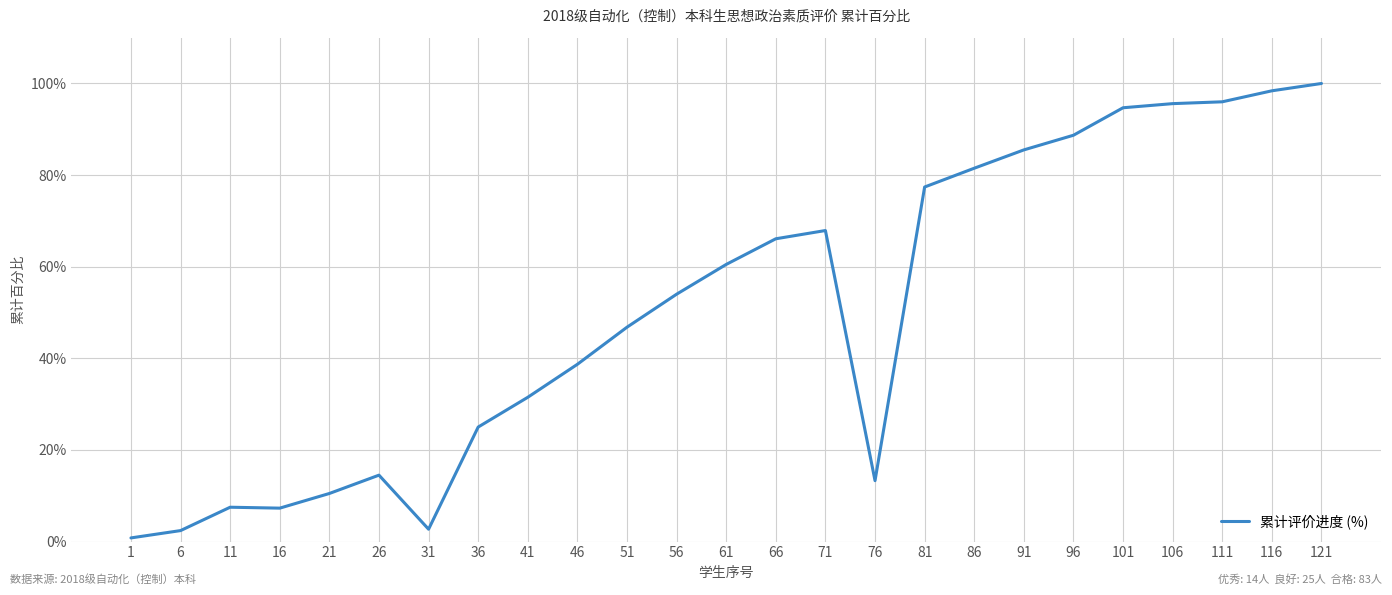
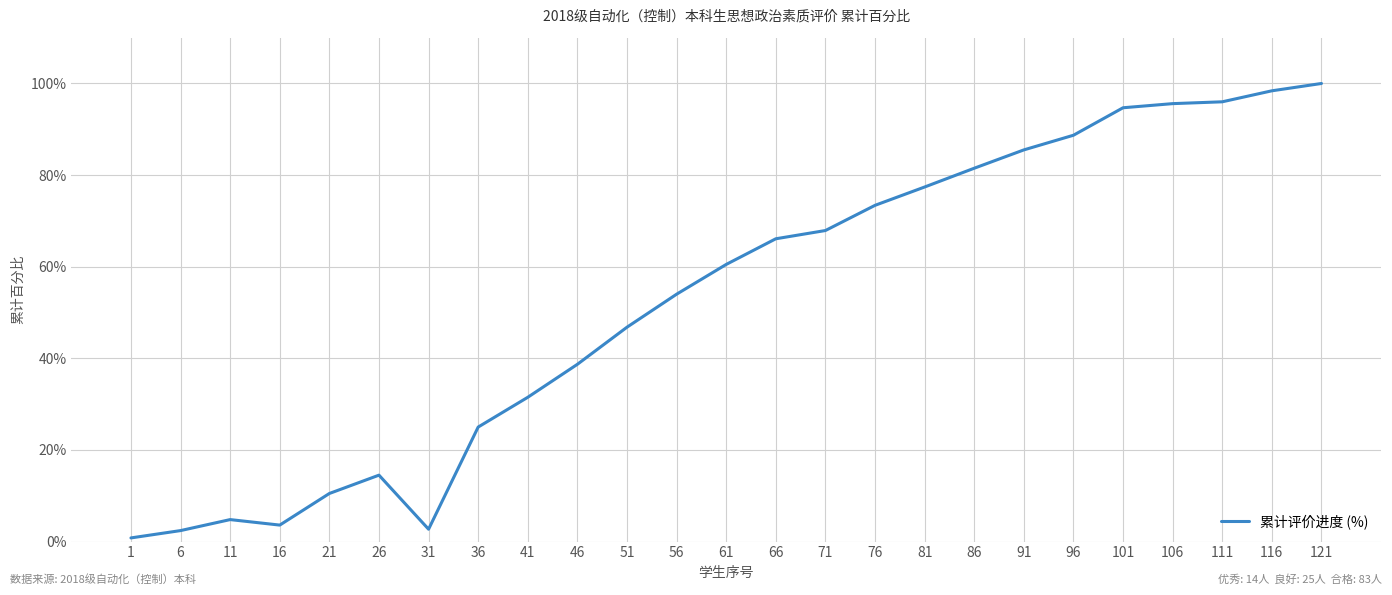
11: 8% -> 5%
16: 7% -> 4%
76: 13% -> 73%
